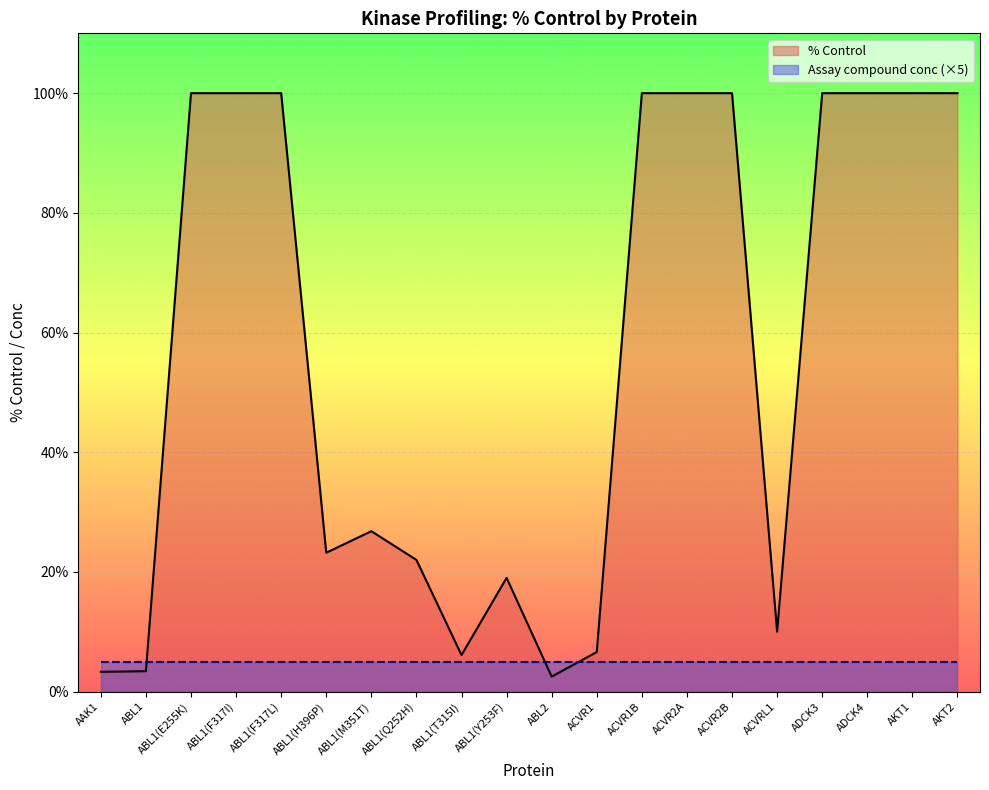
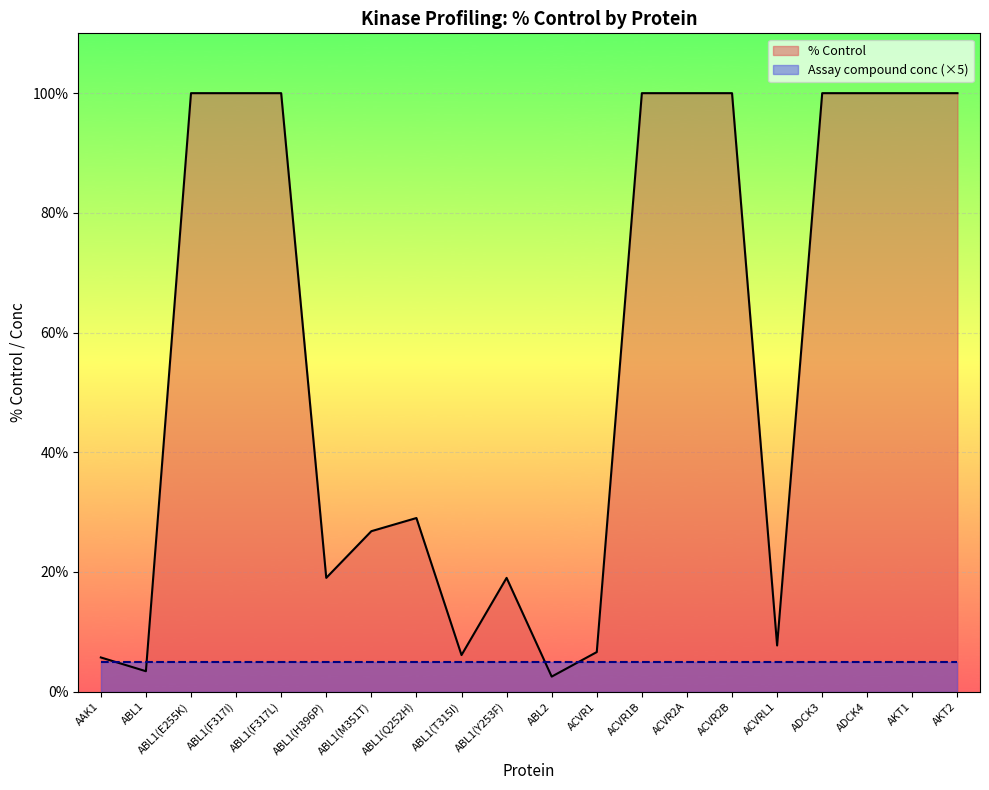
% Control, AAK1: 3% -> 6%
% Control, ABL1(H396P): 23% -> 19%
% Control, ABL1(Q252H): 22% -> 29%
% Control, ACVRL1: 10% -> 8%
